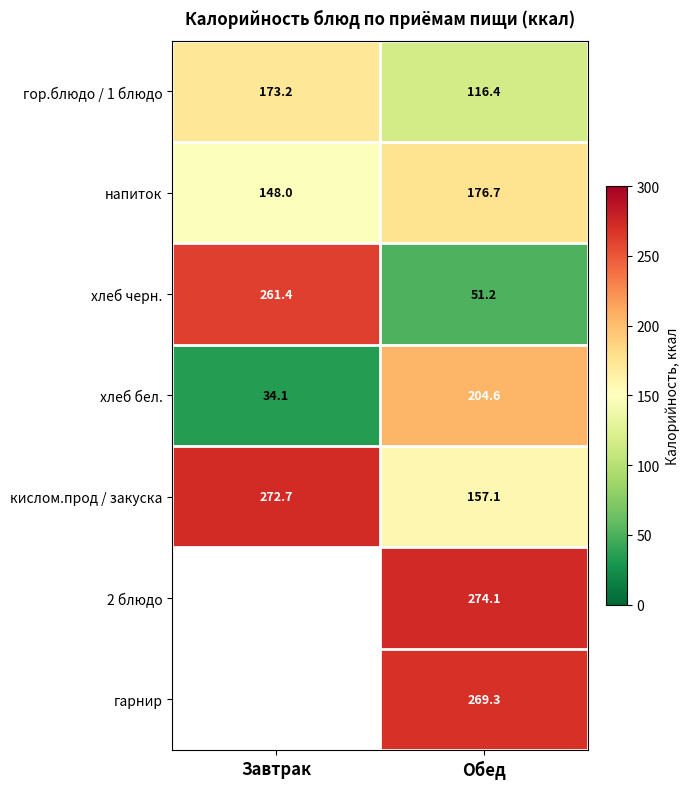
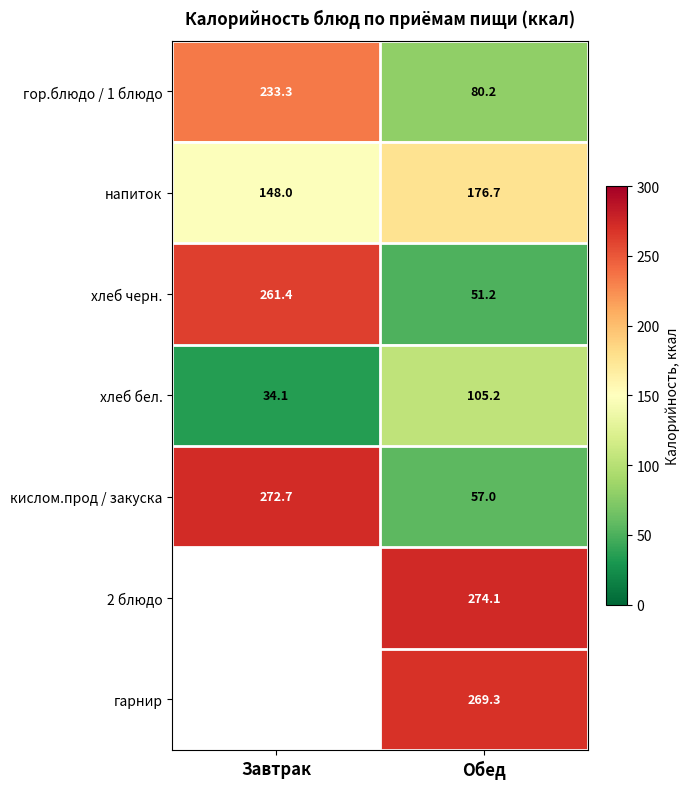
гор.блюдо / 1 блюдо, Завтрак: 173.2 -> 233.3
гор.блюдо / 1 блюдо, Обед: 116.4 -> 80.2
хлеб бел., Обед: 204.6 -> 105.2
кислом.прод / закуска, Обед: 157.1 -> 57.0
